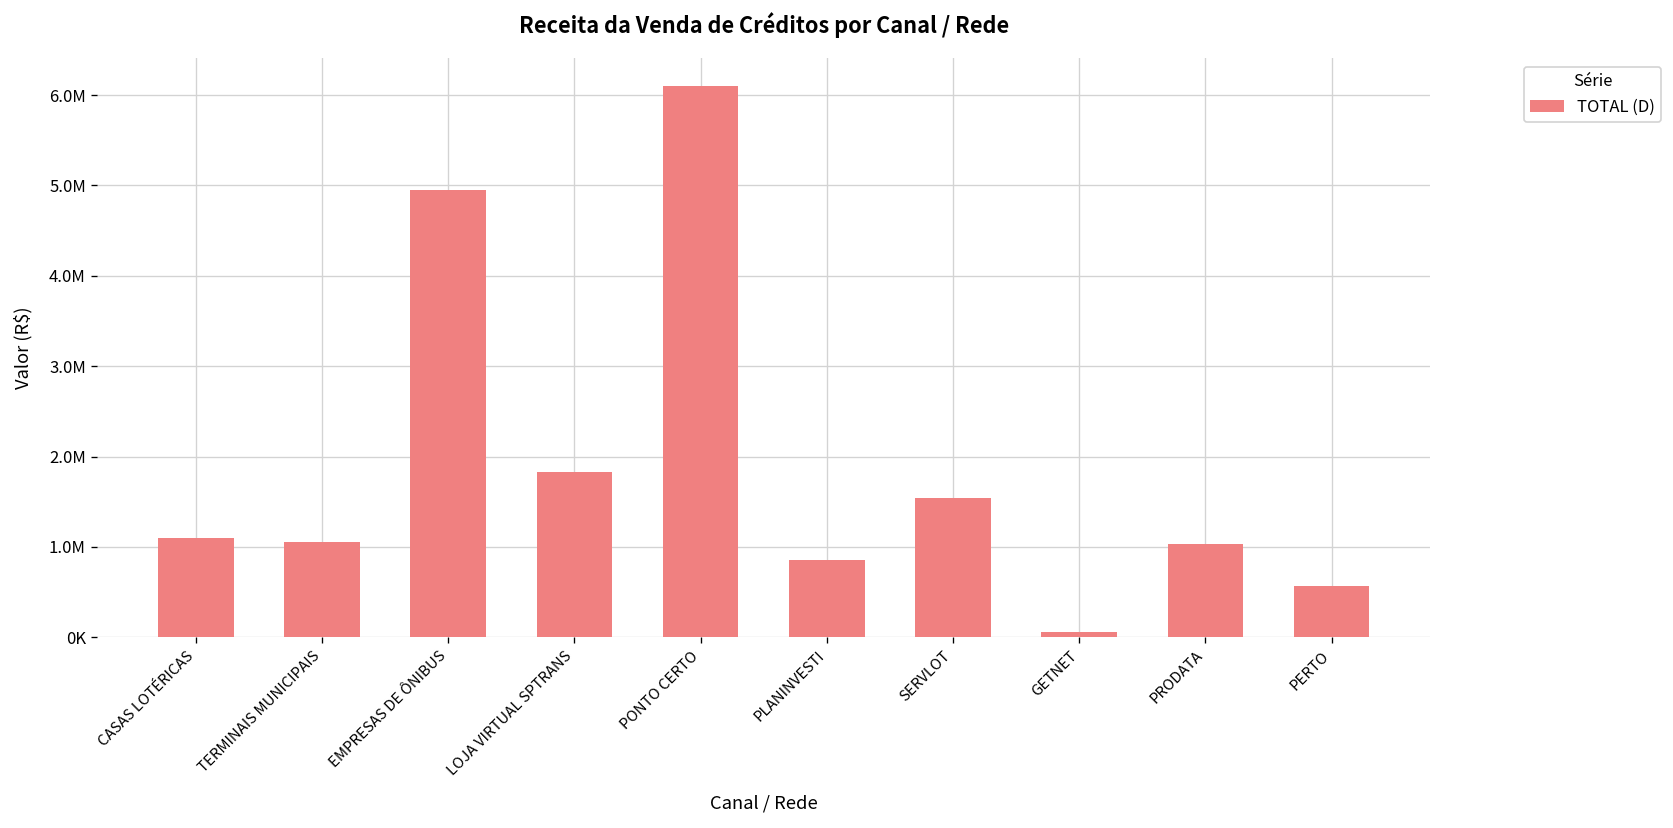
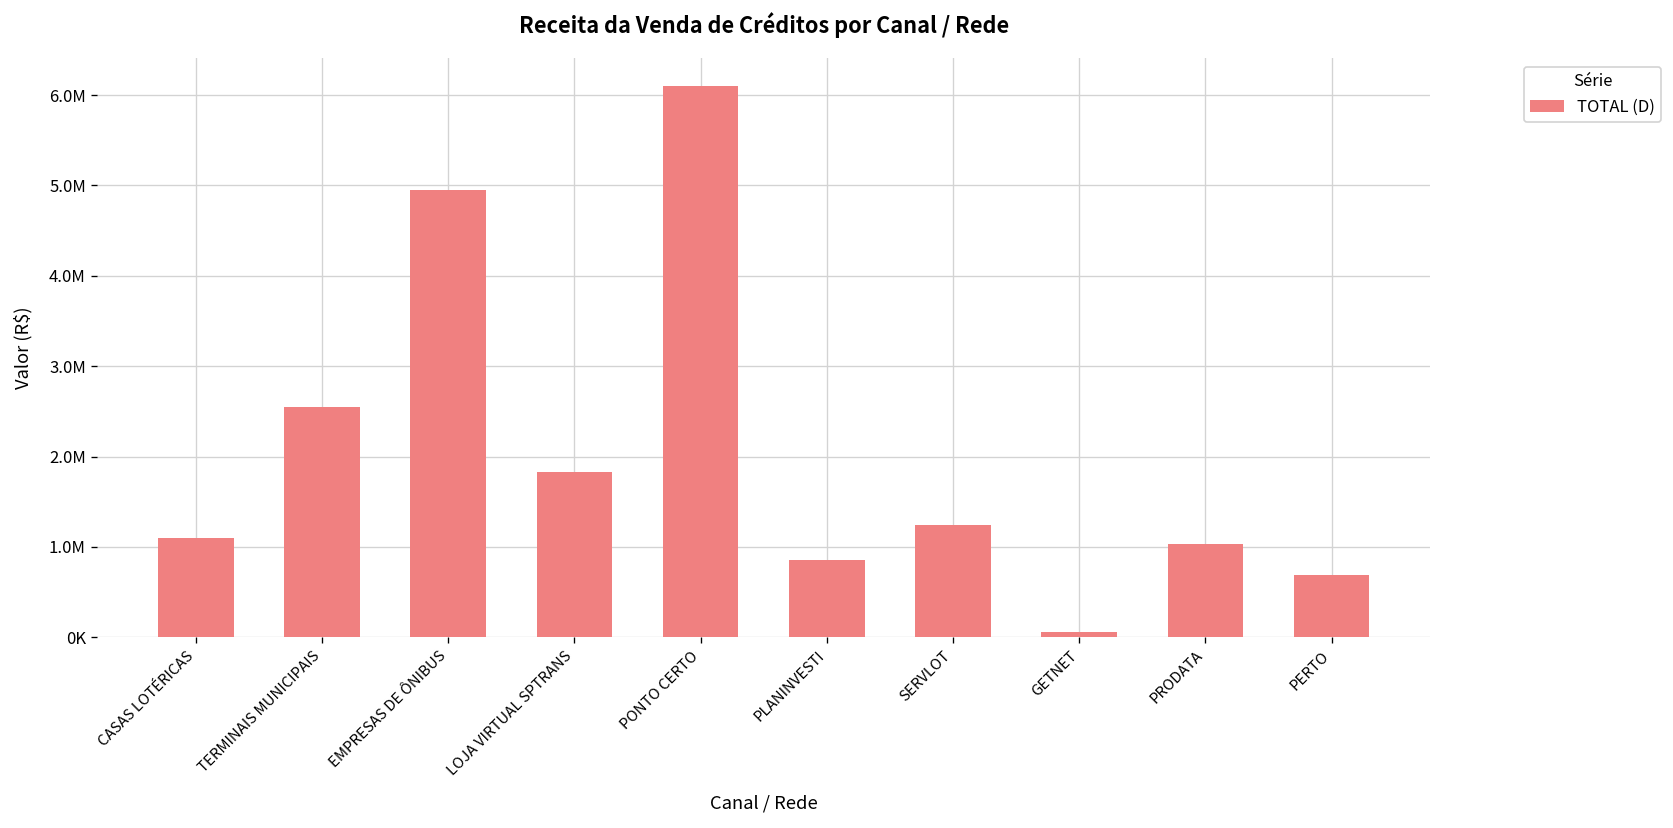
TERMINAIS MUNICIPAIS: 1100000 -> 2600000
SERVLOT: 1500000 -> 1200000
PERTO: 600000 -> 700000
